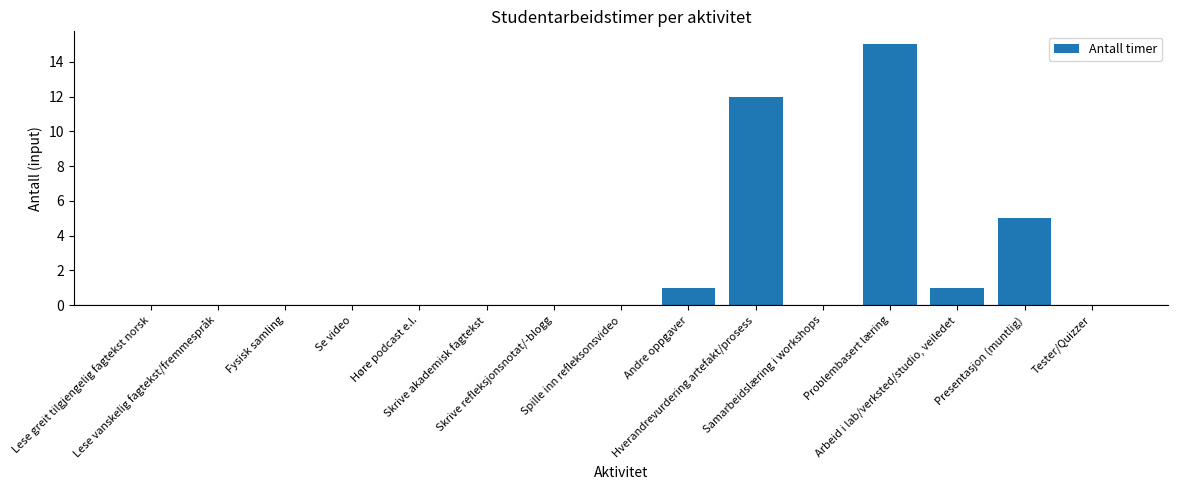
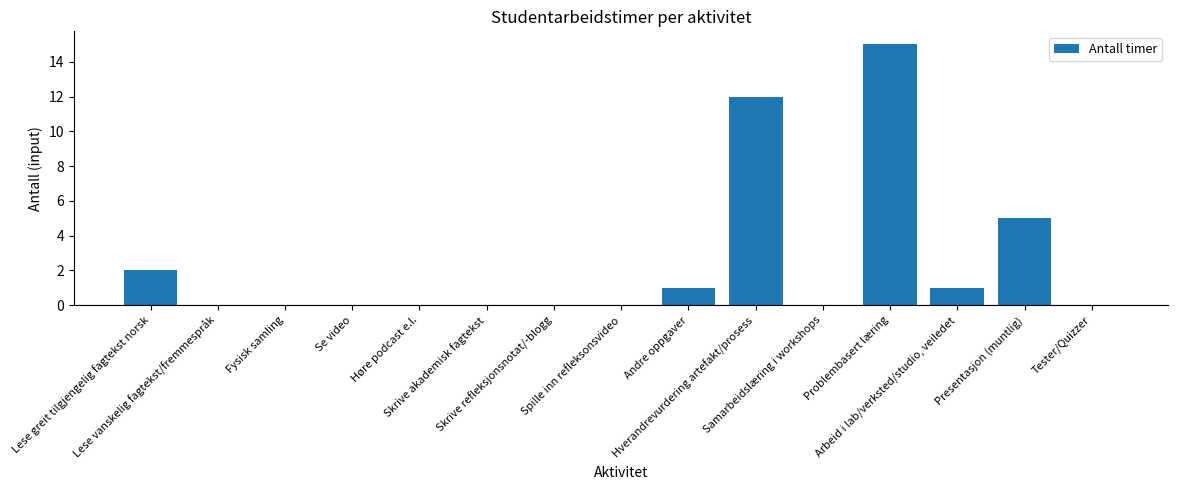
Lese greit tilgjengelig fagtekst norsk: 0 -> 2
